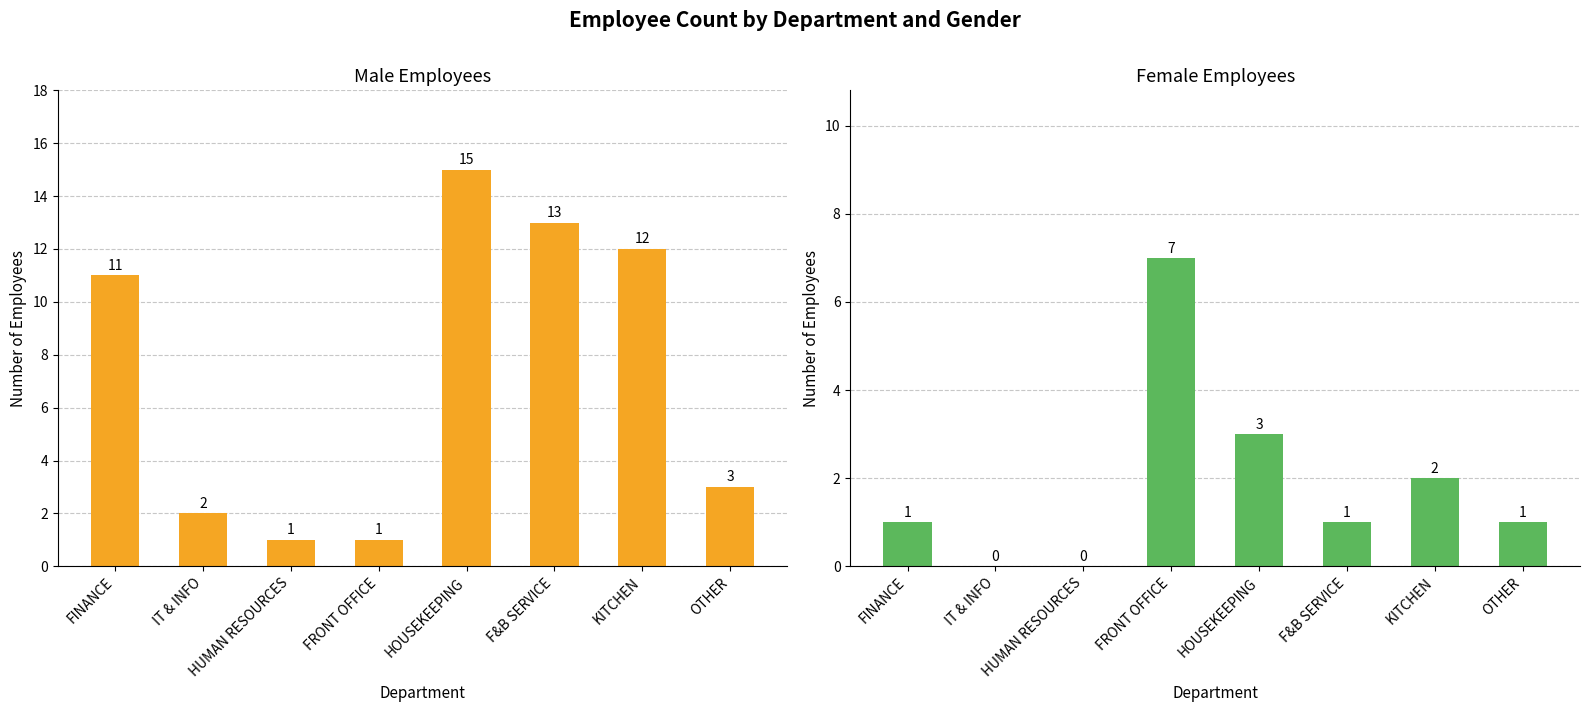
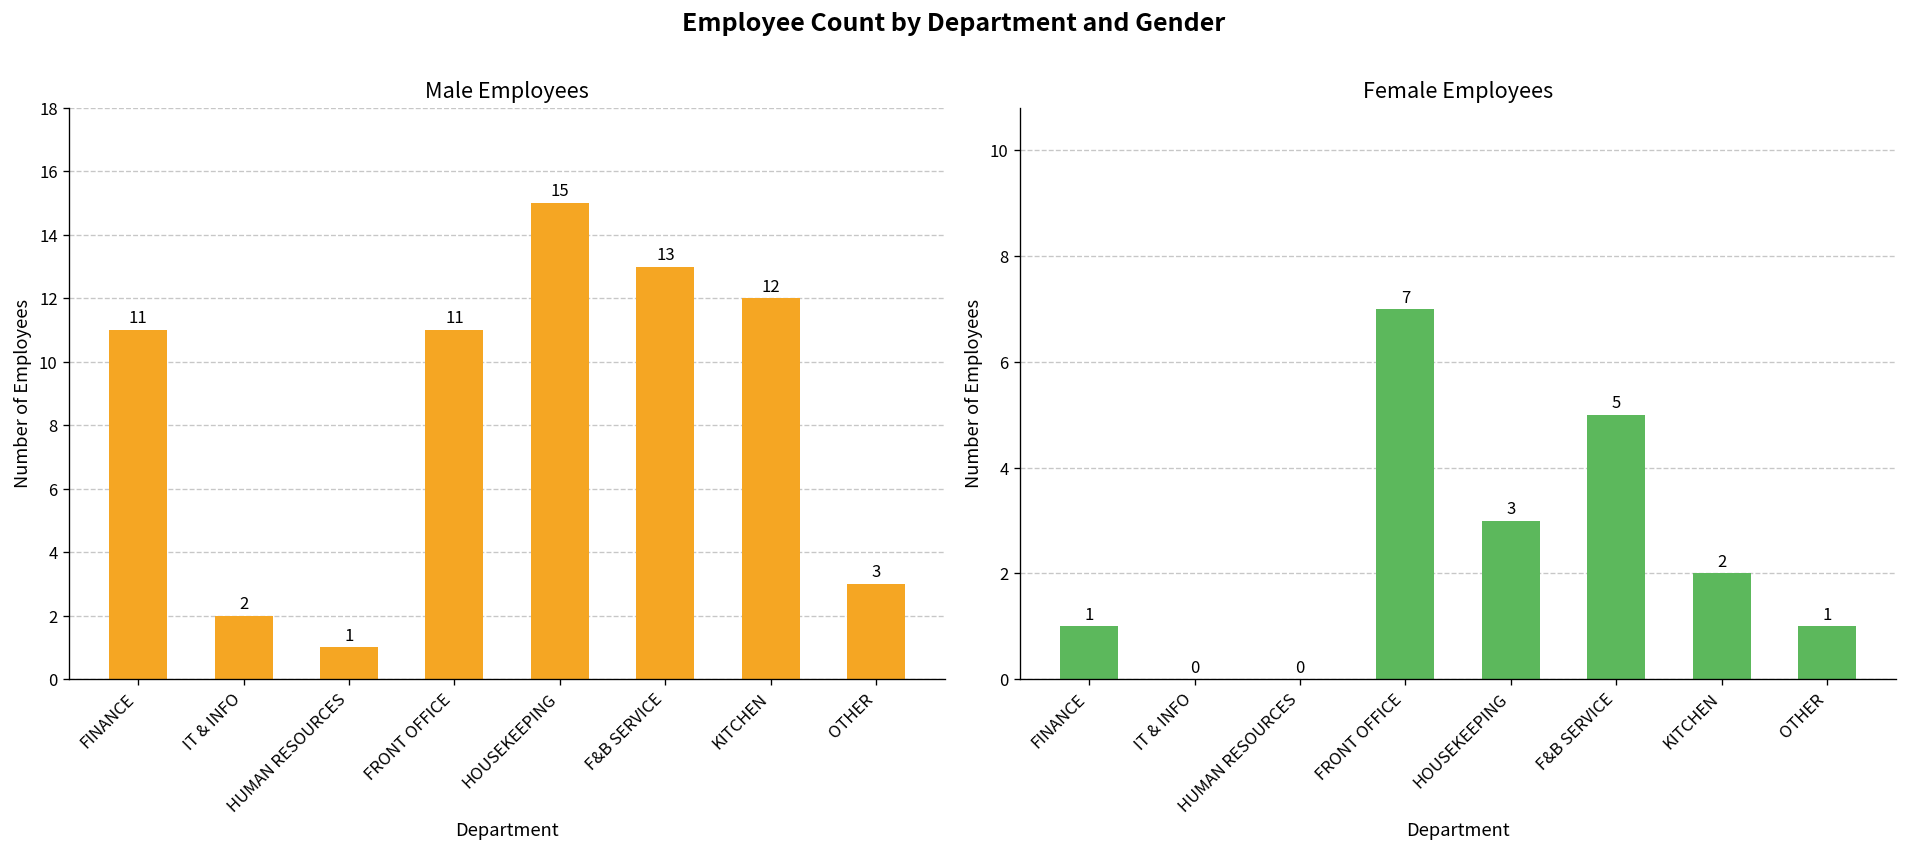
Male Employees, FRONT OFFICE: 1 -> 11
Female Employees, F&B SERVICE: 1 -> 5
